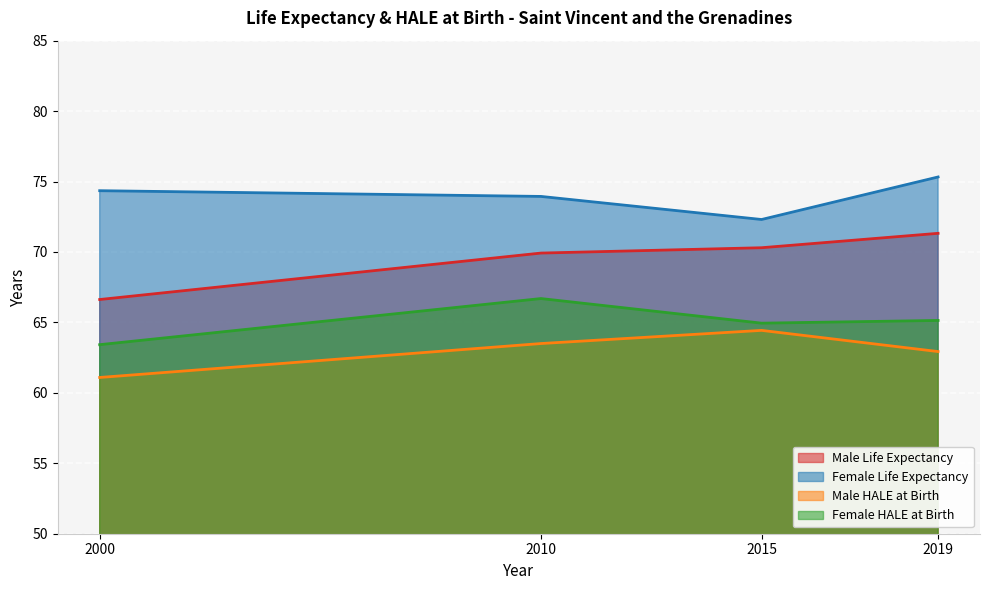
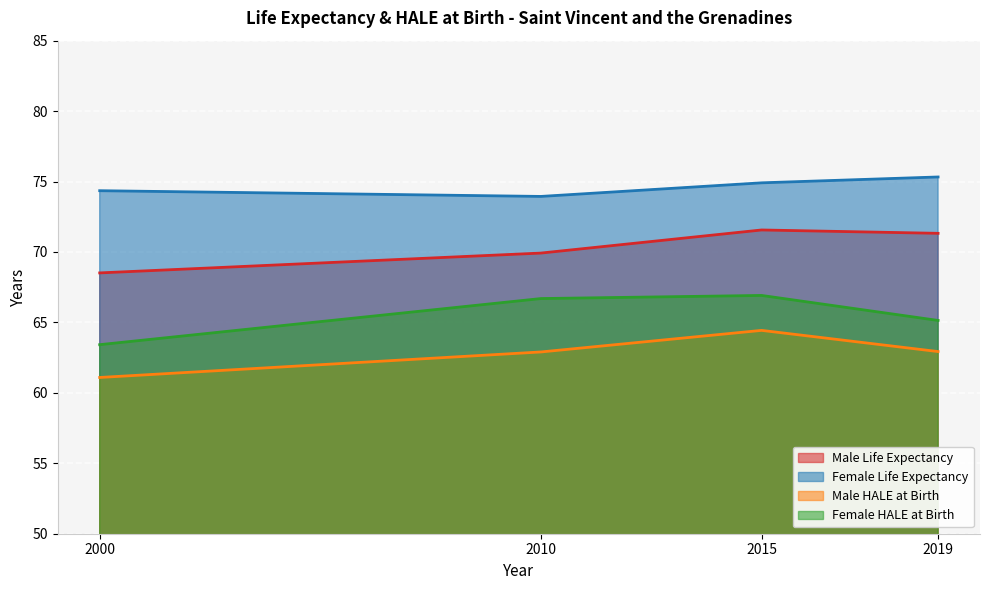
Male Life Expectancy, 2000: 66.6 -> 68.5
Male HALE at Birth, 2010: 63.5 -> 62.9
Male Life Expectancy, 2015: 70.3 -> 71.6
Female Life Expectancy, 2015: 72.3 -> 74.9
Female HALE at Birth, 2015: 64.9 -> 66.9
